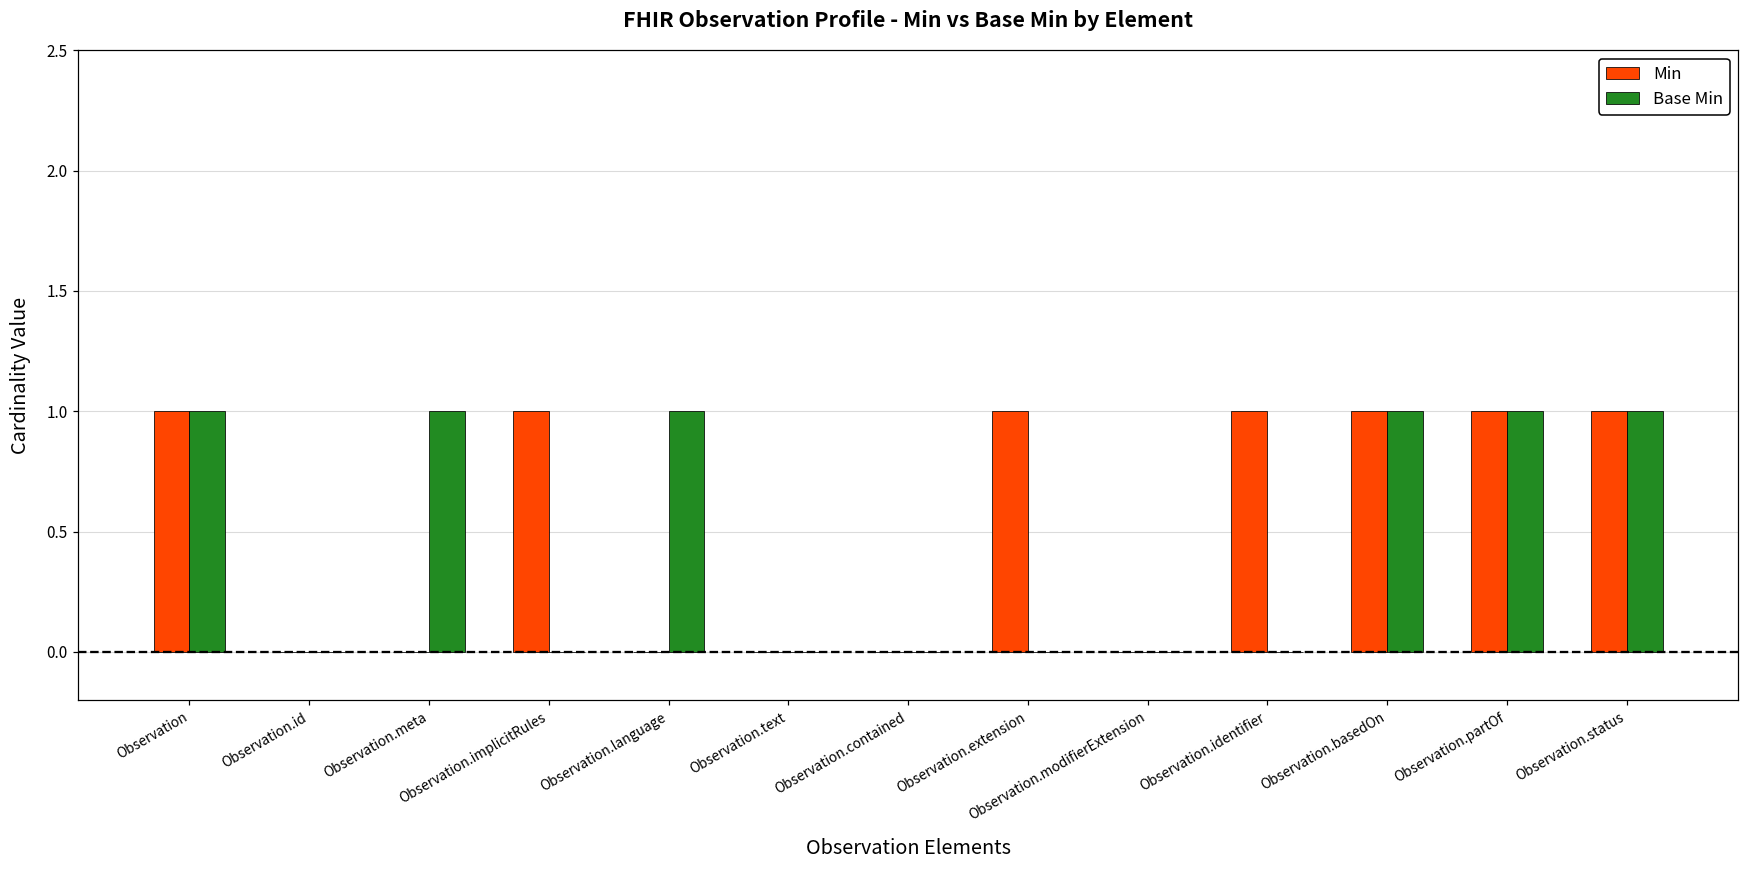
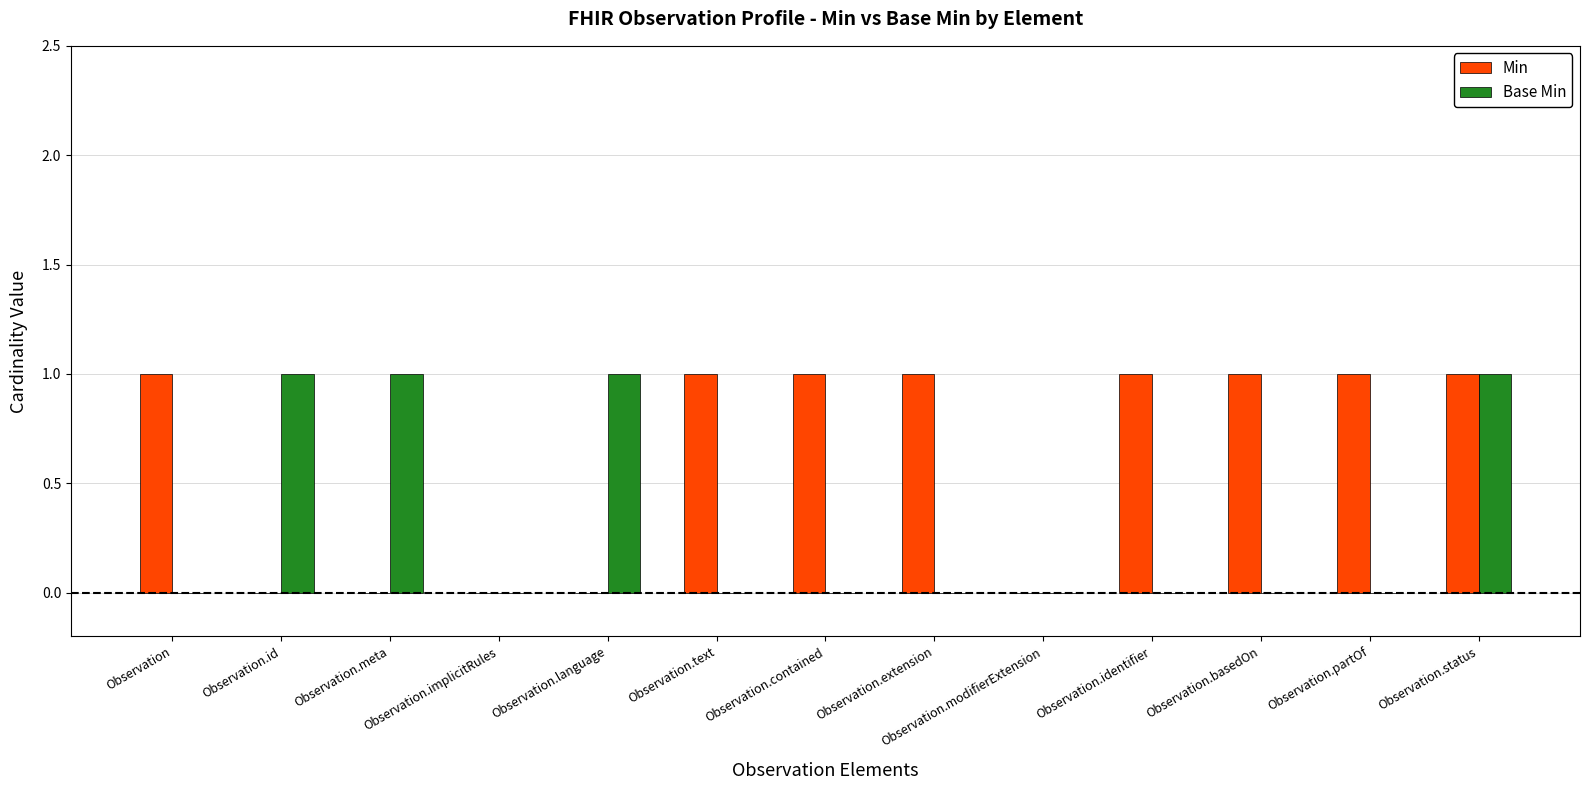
Base Min, Observation: 1 -> 0
Base Min, Observation.id: 0 -> 1
Min, Observation.implicitRules: 1 -> 0
Min, Observation.text: 0 -> 1
Min, Observation.contained: 0 -> 1
Base Min, Observation.basedOn: 1 -> 0
Base Min, Observation.partOf: 1 -> 0
